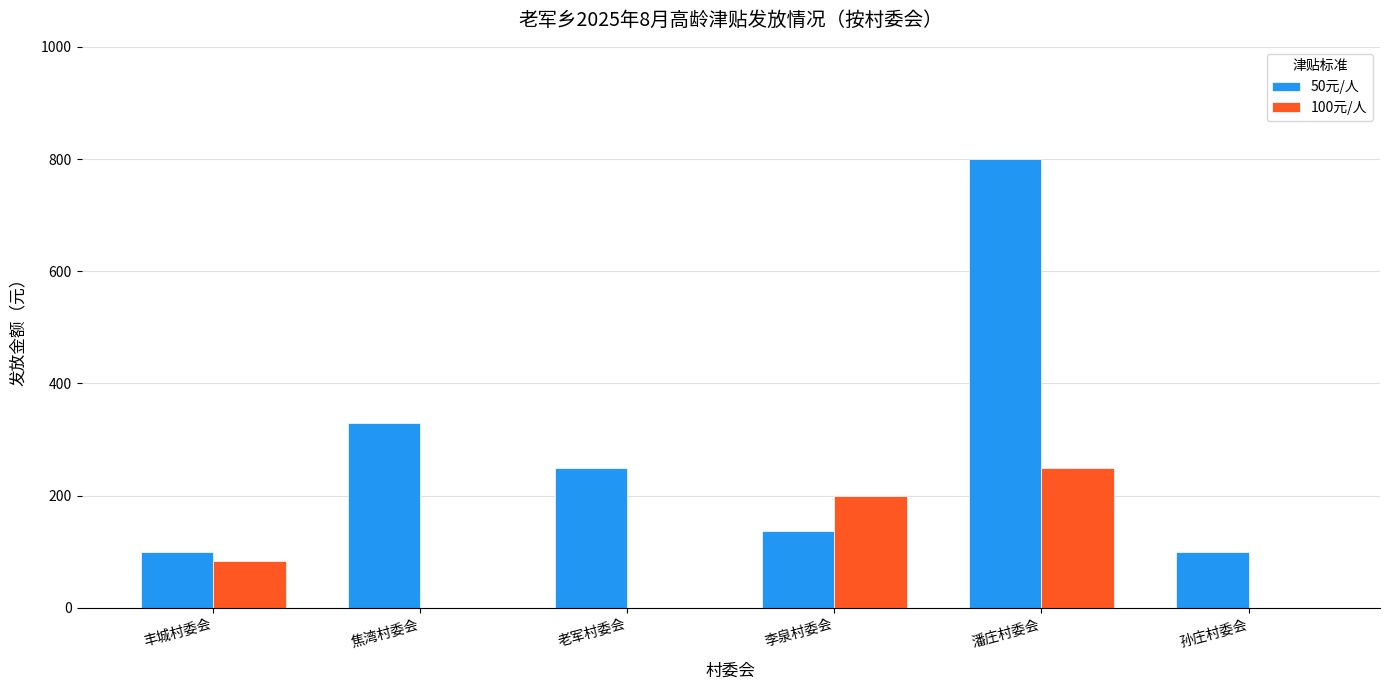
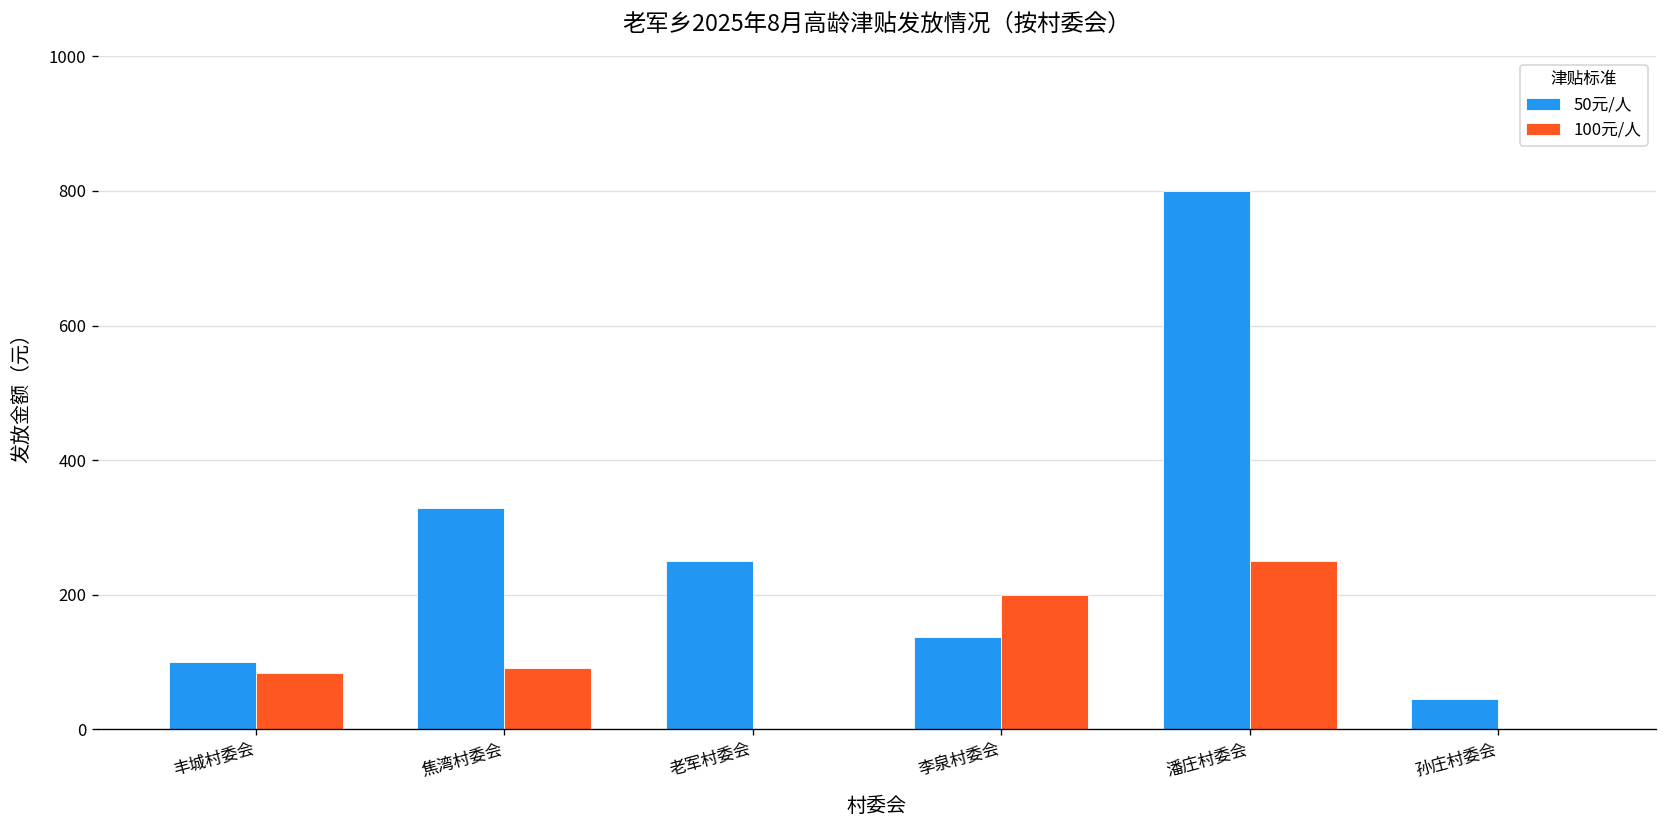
100元/人, 焦湾村委会: 0 -> 90
50元/人, 孙庄村委会: 100 -> 50
